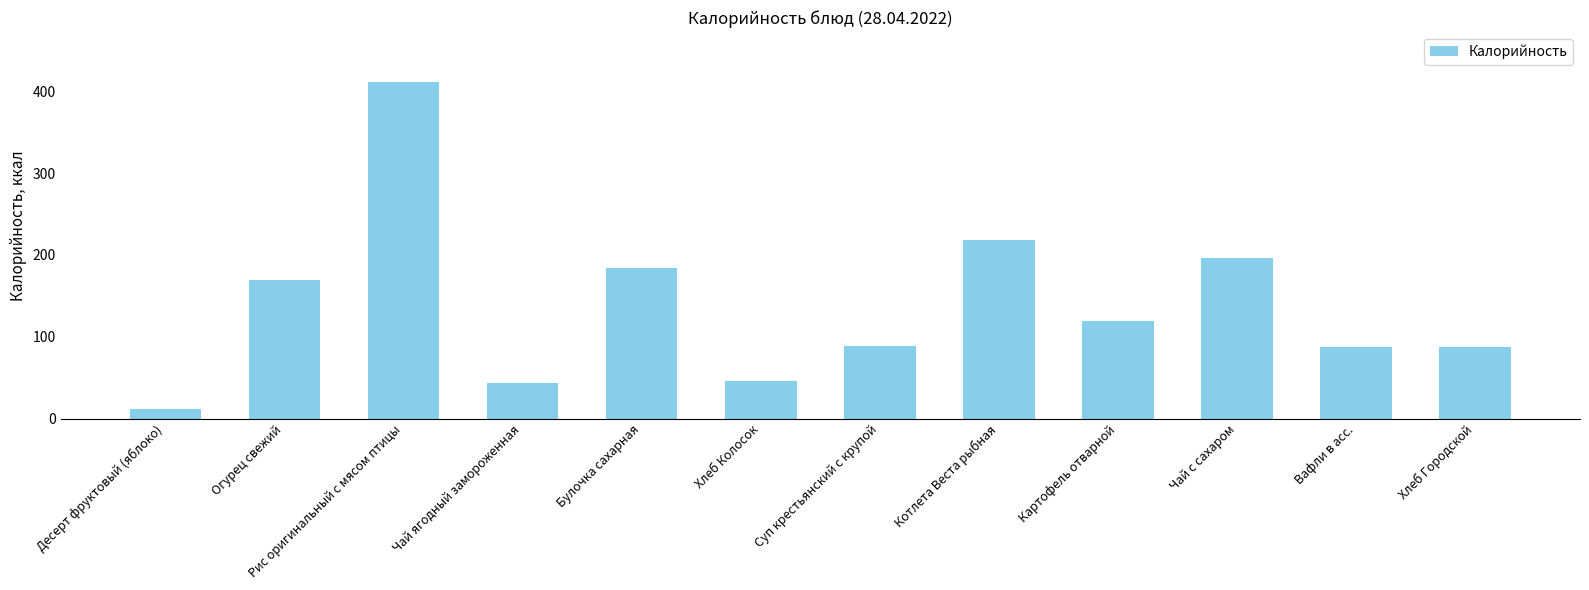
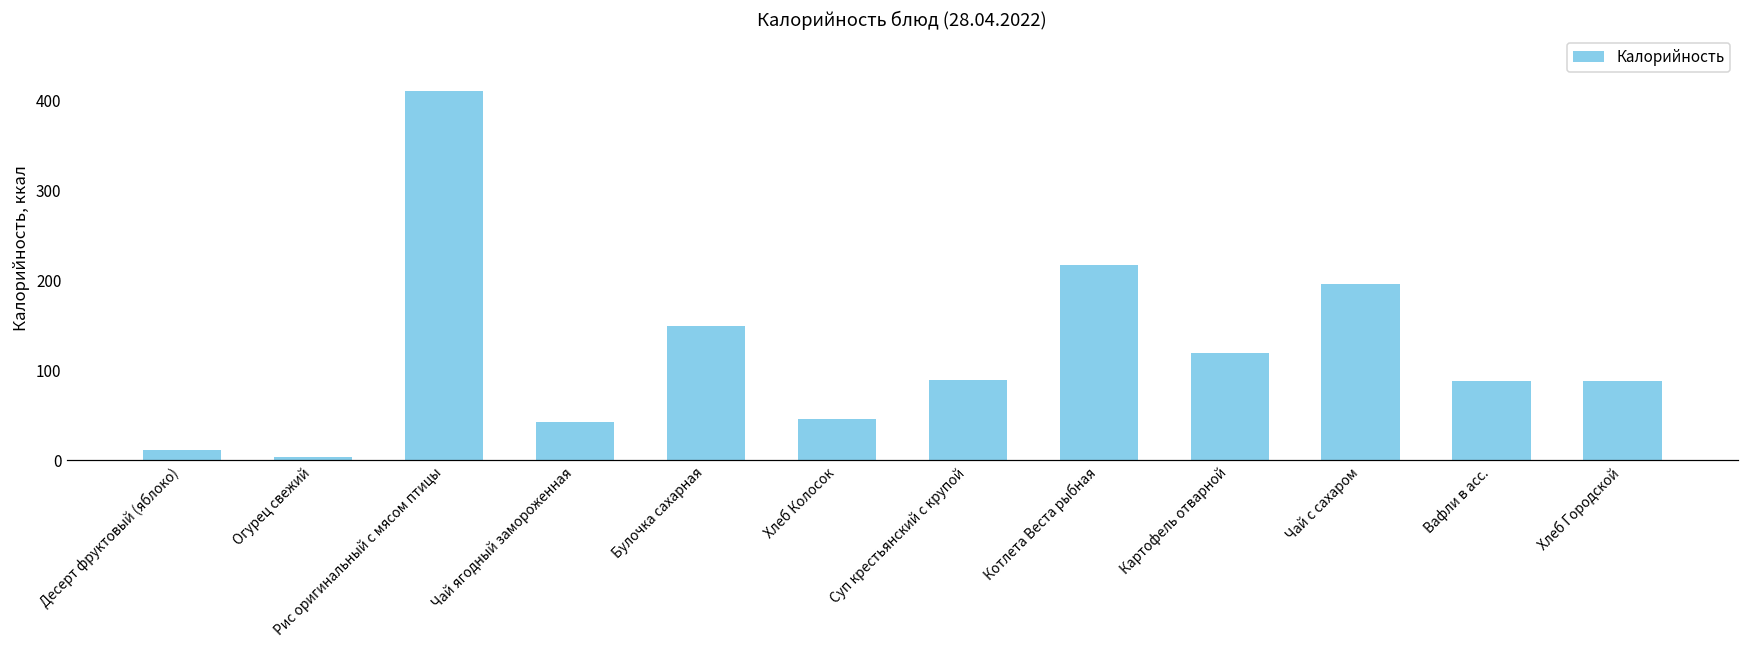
Огурец свежий: 170 -> 0
Булочка сахарная: 180 -> 150
